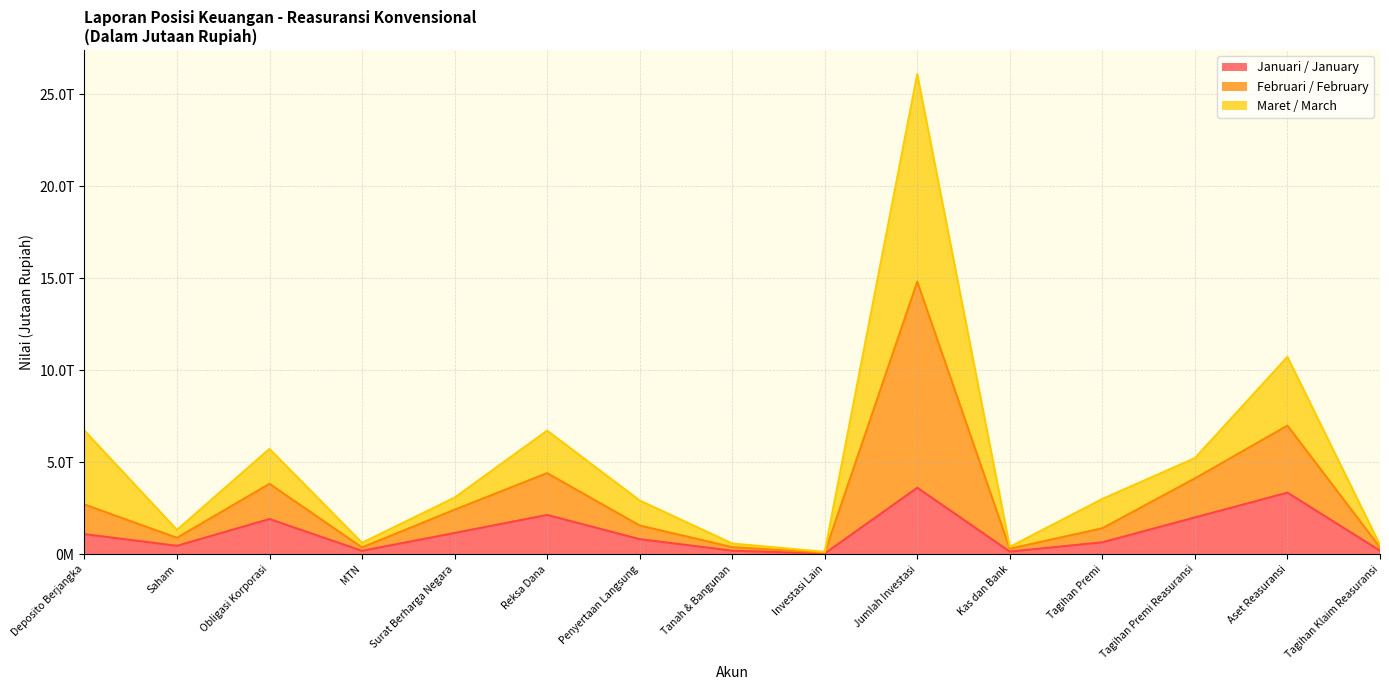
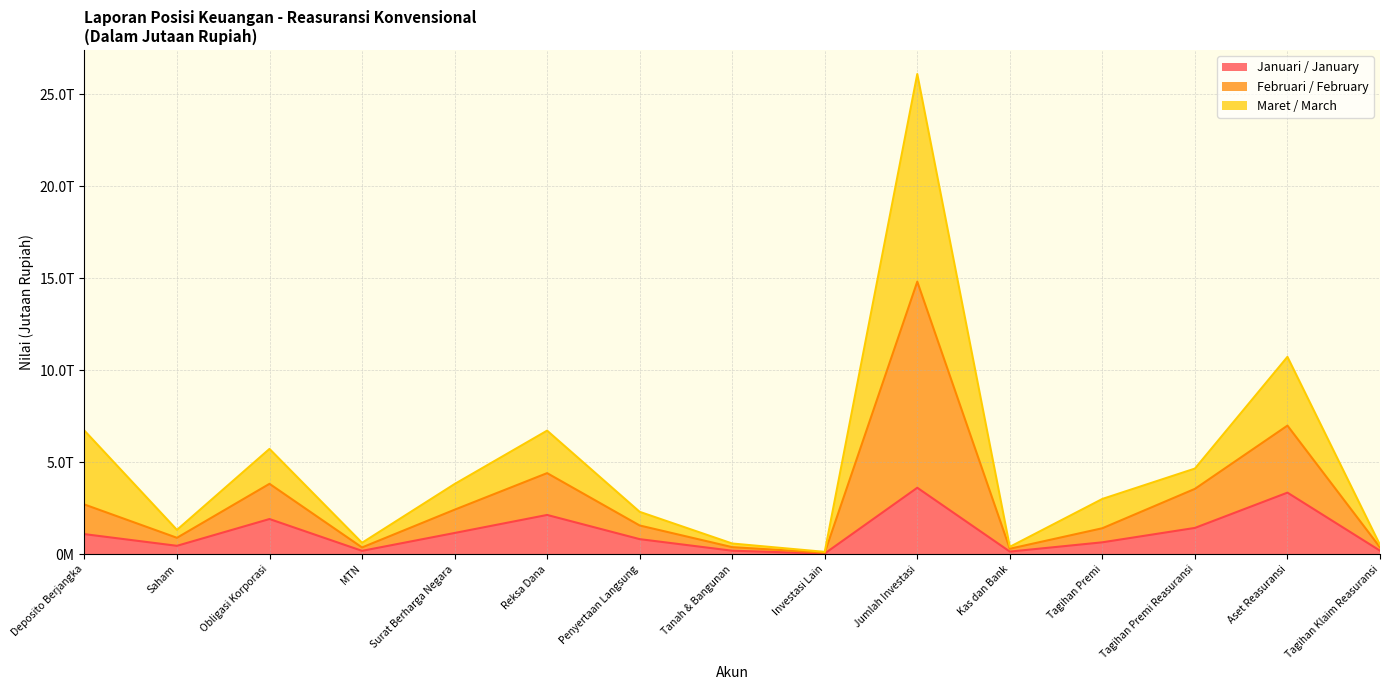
Maret / March, Surat Berharga Negara: 0.7T -> 1.4T
Maret / March, Penyertaan Langsung: 1.4T -> 0.7T
Januari / January, Tagihan Premi Reasuransi: 2.0T -> 1.4T
